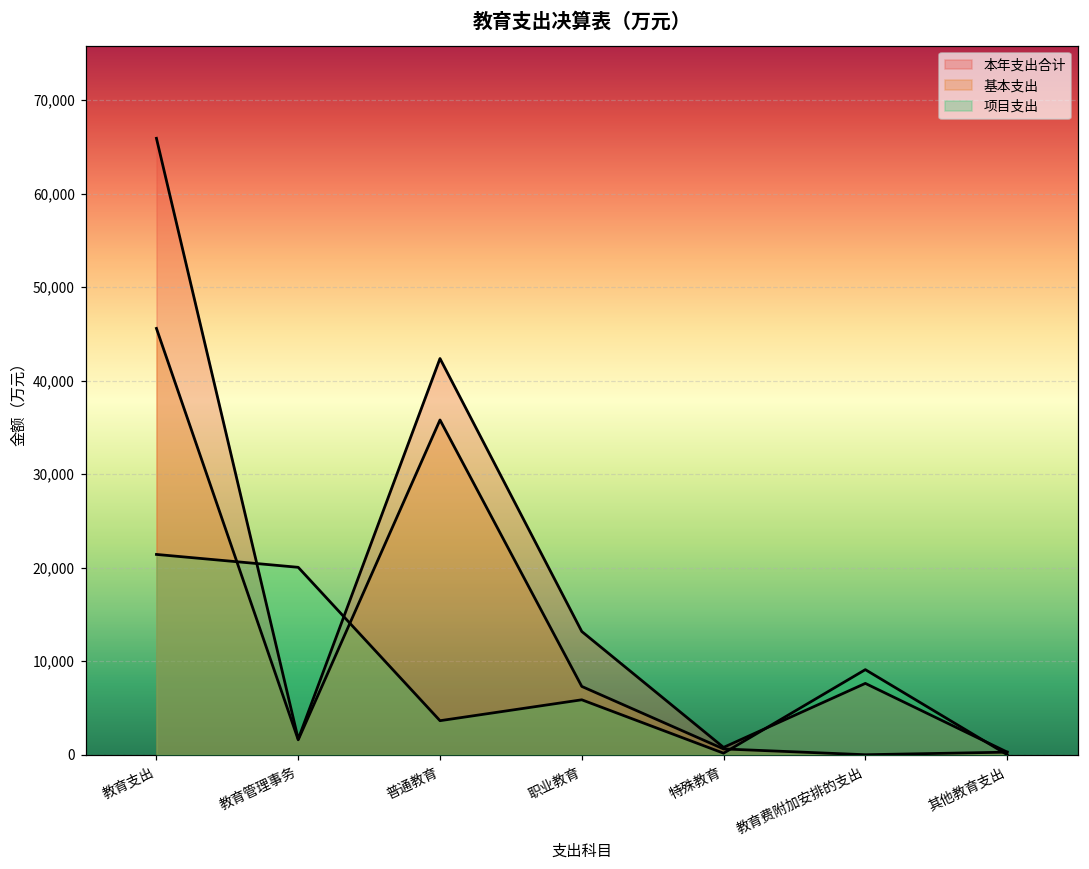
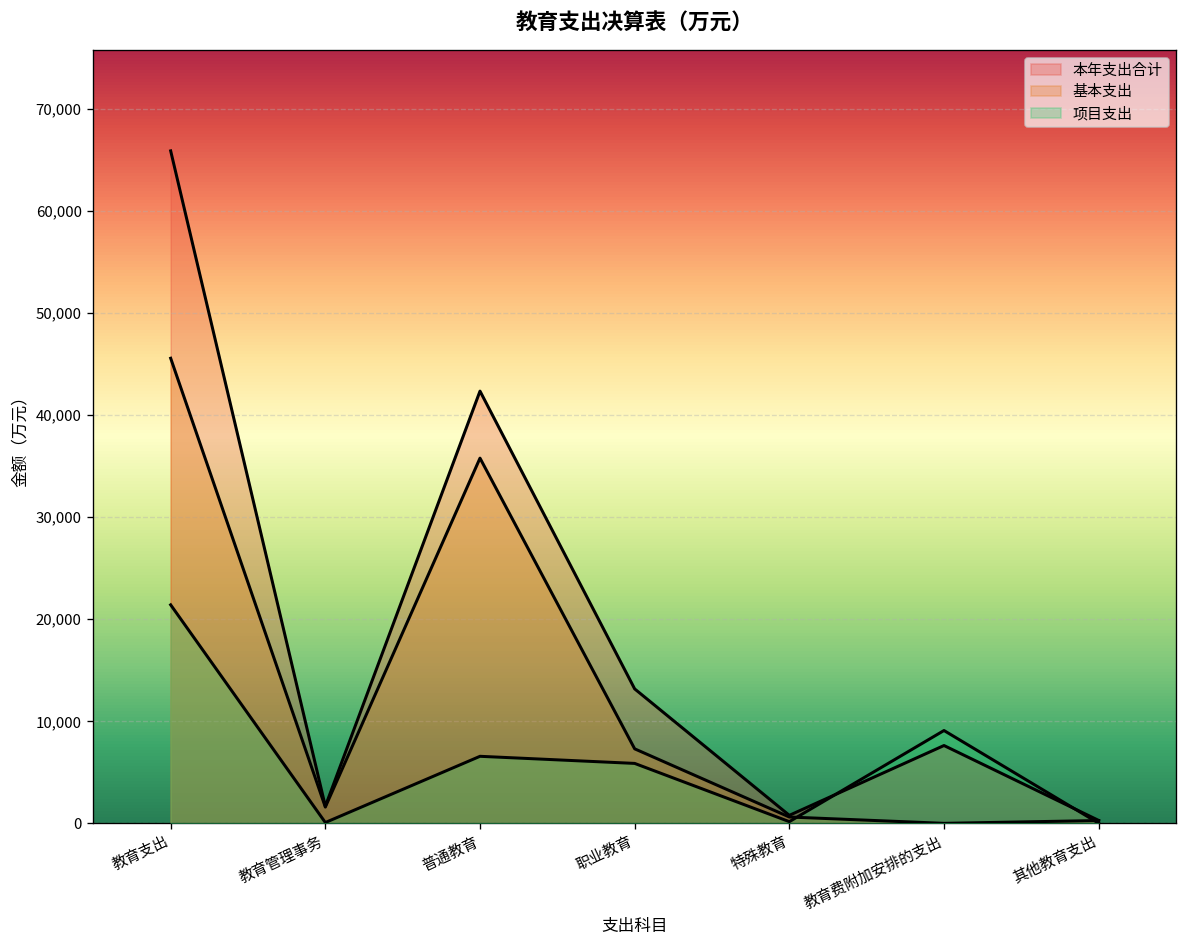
项目支出, 教育管理事务: 20,000 -> 0
项目支出, 普通教育: 4,000 -> 7,000
